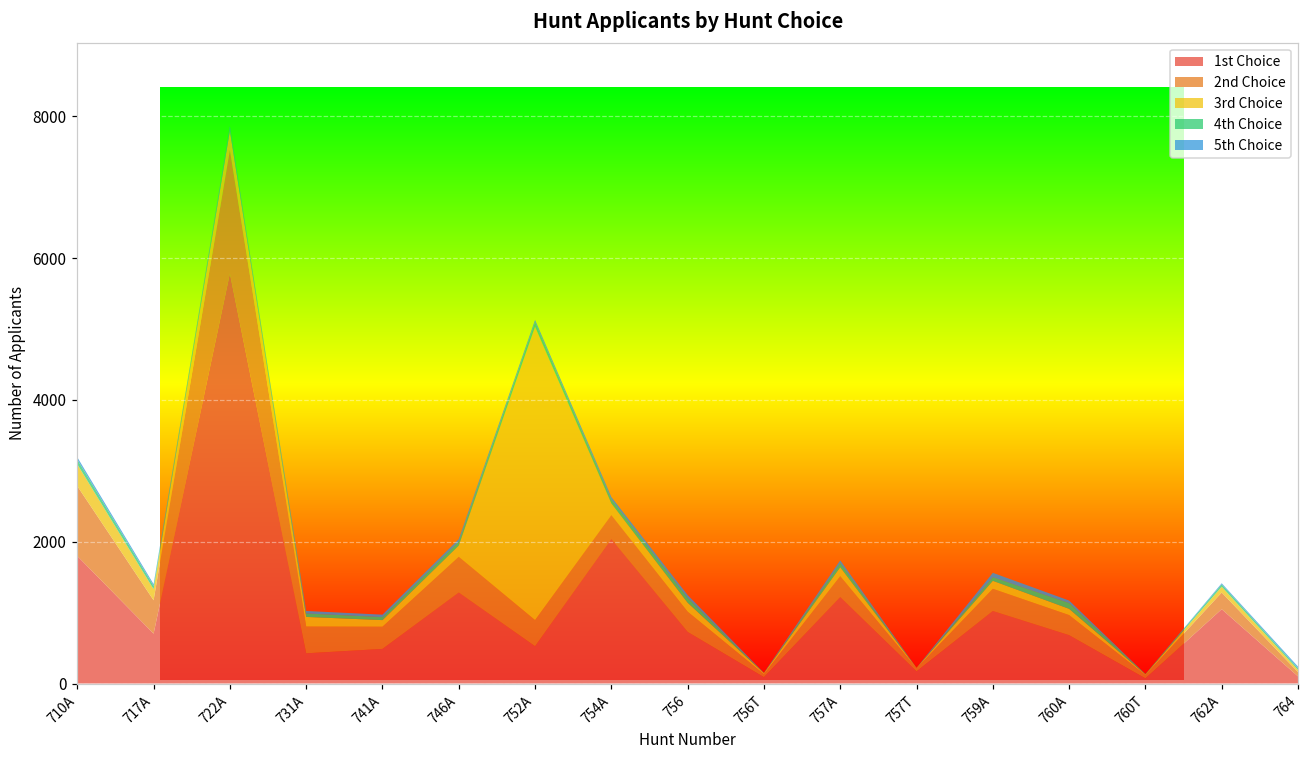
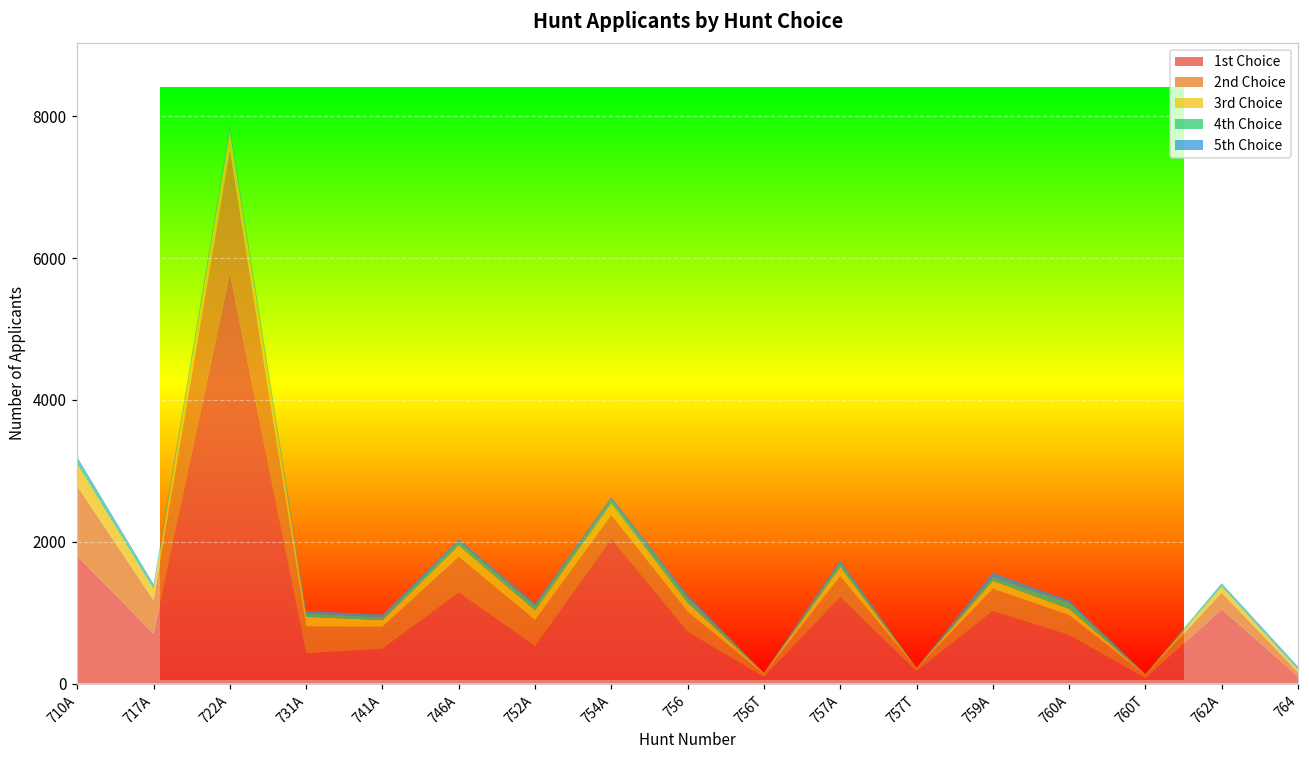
3rd Choice, 752A: 4100 -> 100
